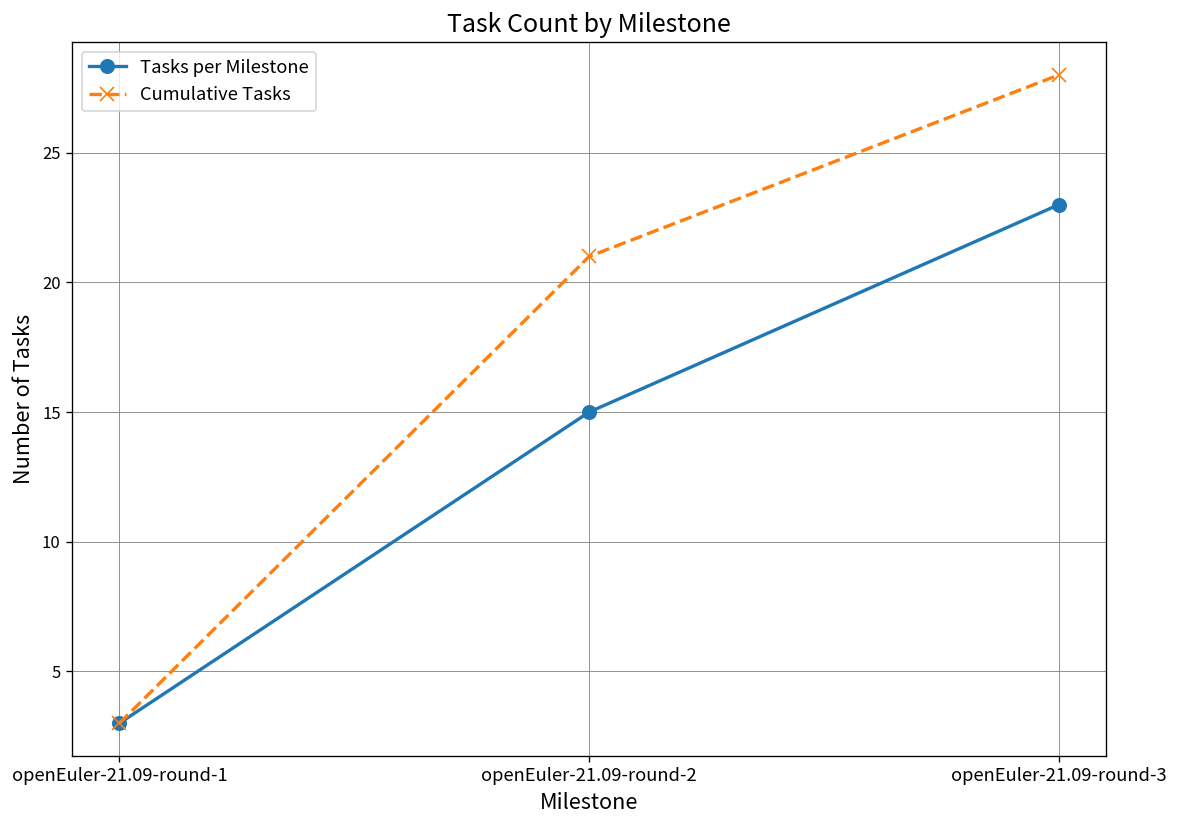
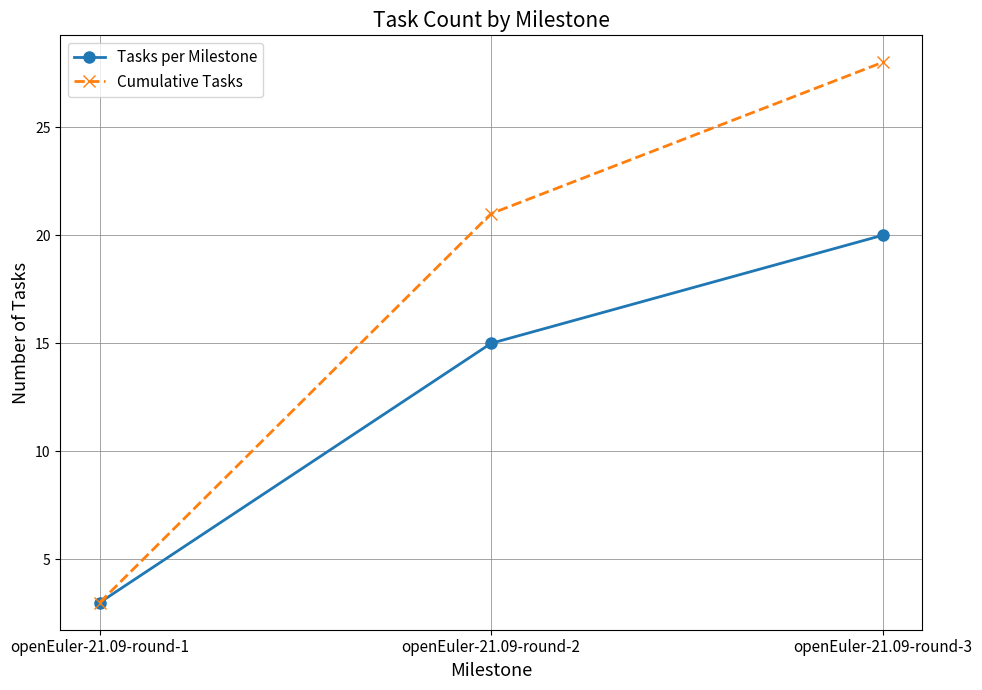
Tasks per Milestone, openEuler-21.09-round-3: 23 -> 20
